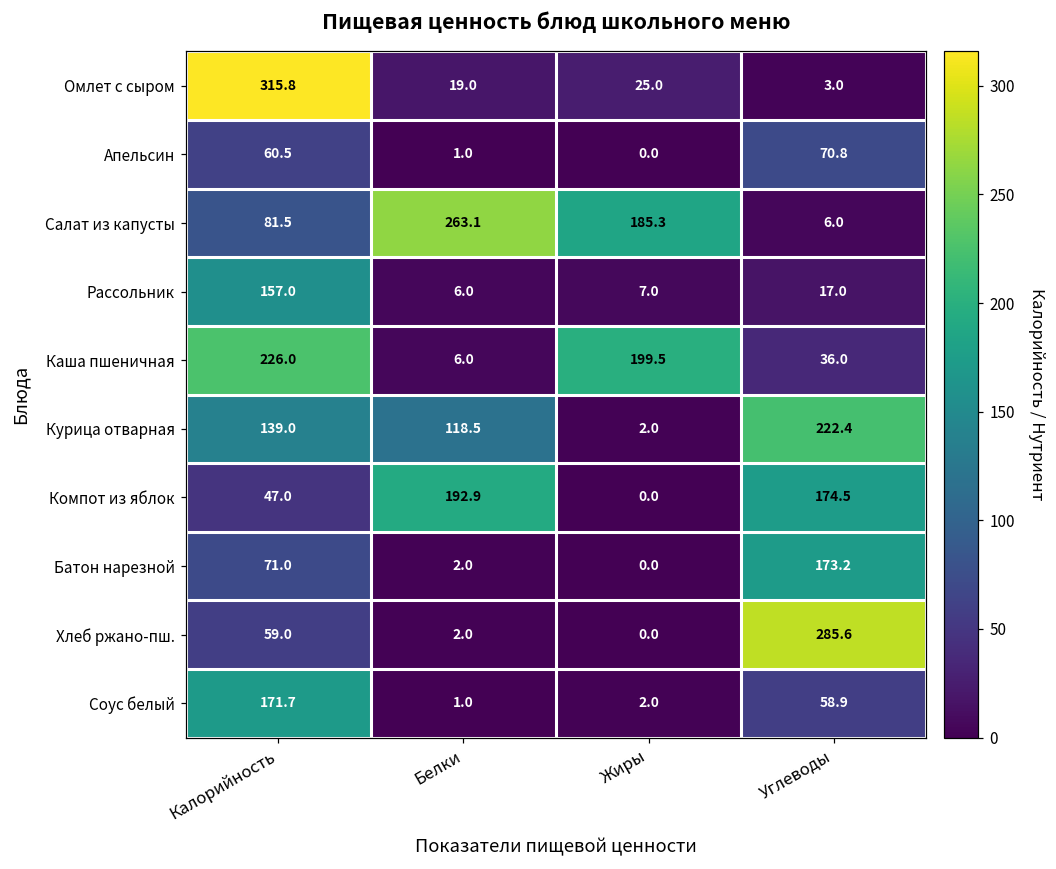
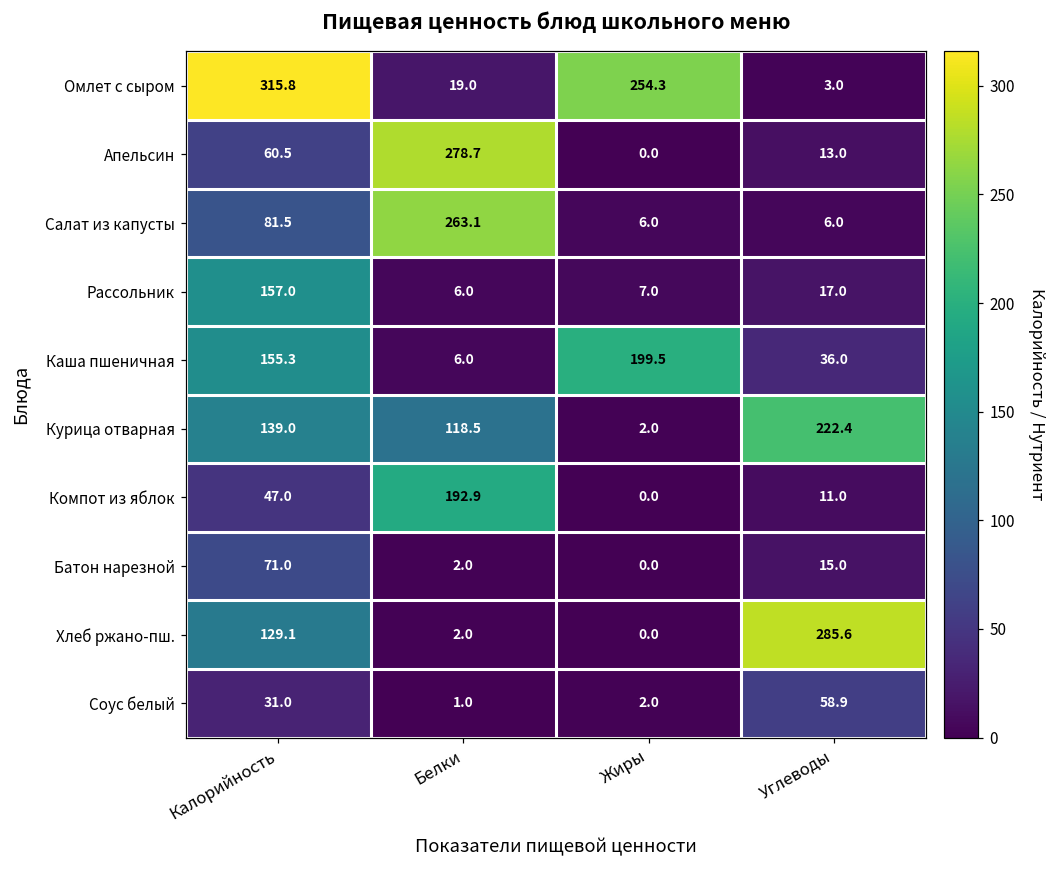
Омлет с сыром, Жиры: 25.0 -> 254.3
Апельсин, Белки: 1.0 -> 278.7
Апельсин, Углеводы: 70.8 -> 13.0
Салат из капусты, Жиры: 185.3 -> 6.0
Каша пшеничная, Калорийность: 226.0 -> 155.3
Компот из яблок, Углеводы: 174.5 -> 11.0
Батон нарезной, Углеводы: 173.2 -> 15.0
Хлеб ржано-пш., Калорийность: 59.0 -> 129.1
Соус белый, Калорийность: 171.7 -> 31.0
